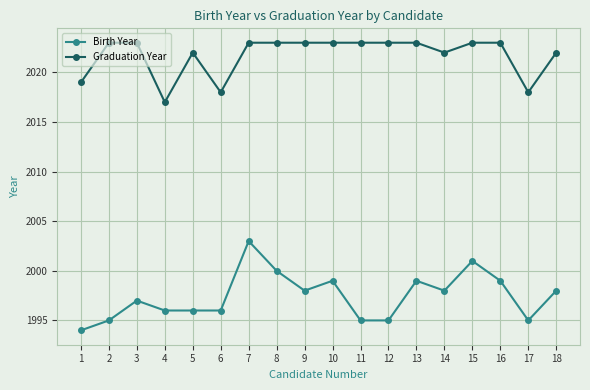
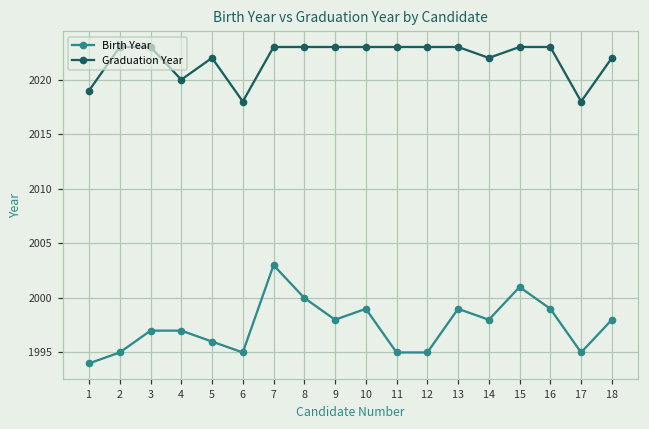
Birth Year, 4: 1996 -> 1997
Graduation Year, 4: 2017 -> 2020
Birth Year, 6: 1996 -> 1995
